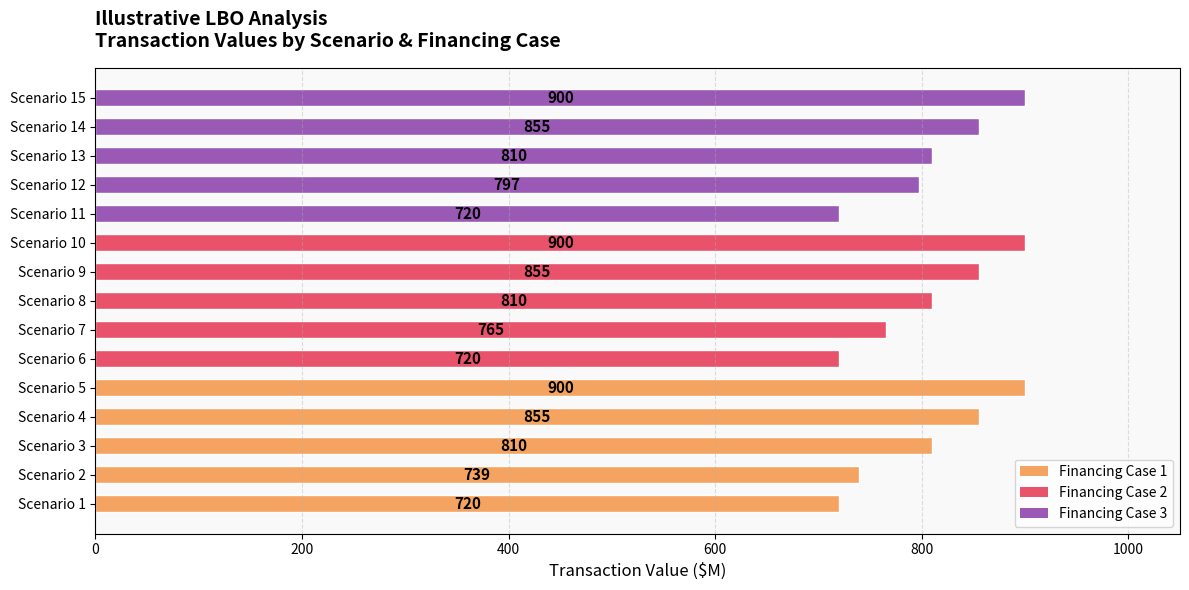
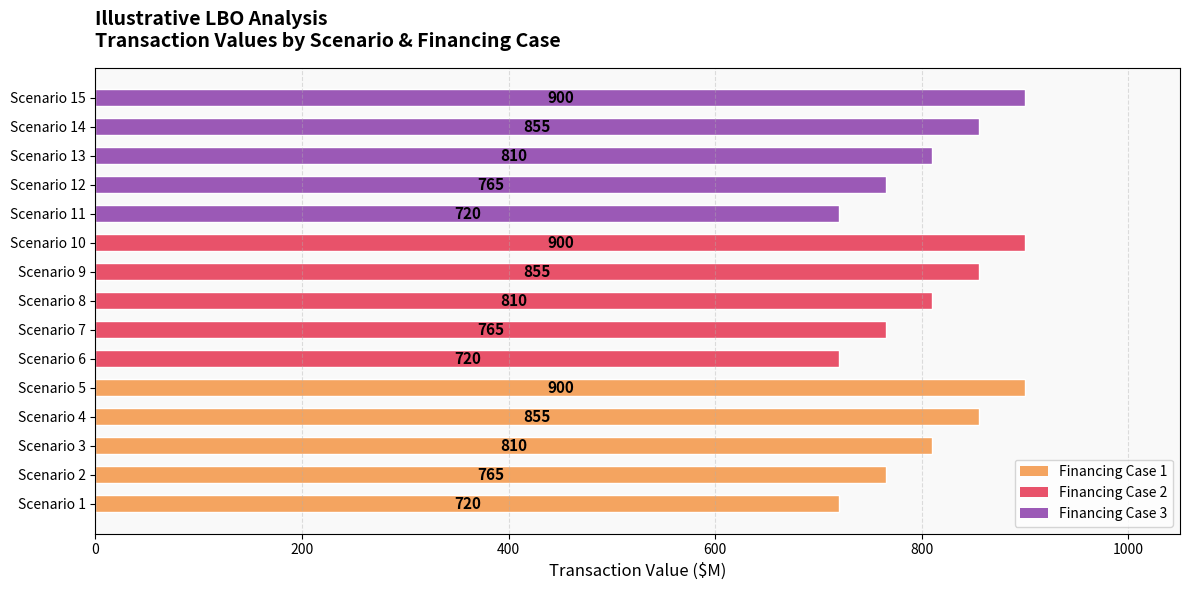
Scenario 12: 797 -> 765
Scenario 2: 739 -> 765
